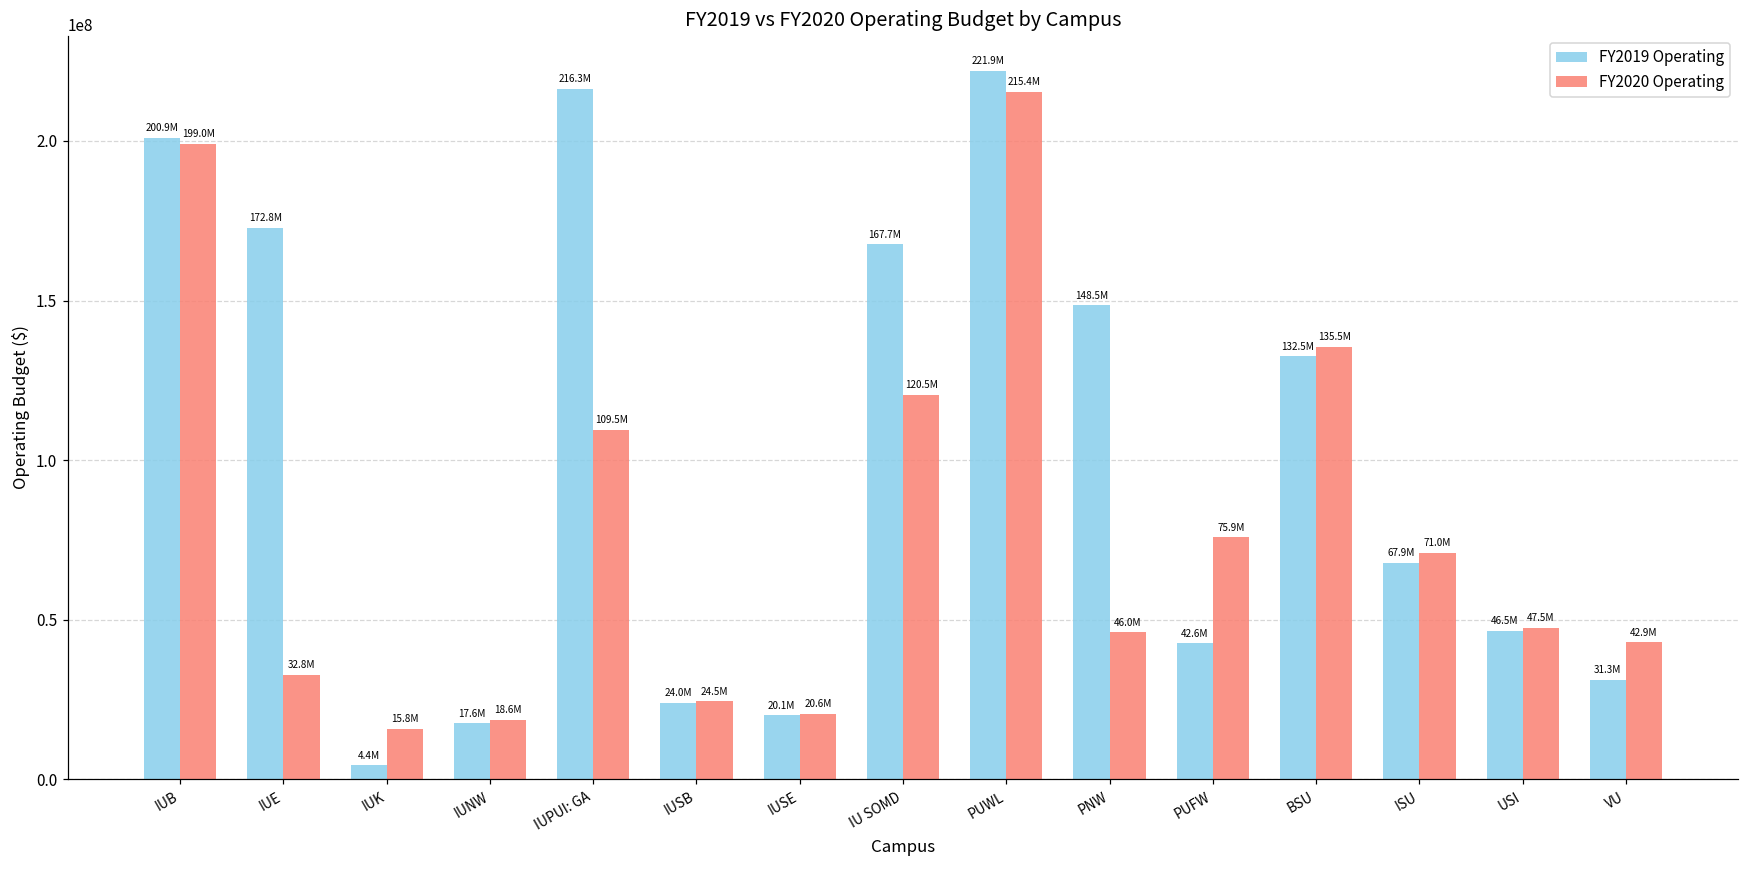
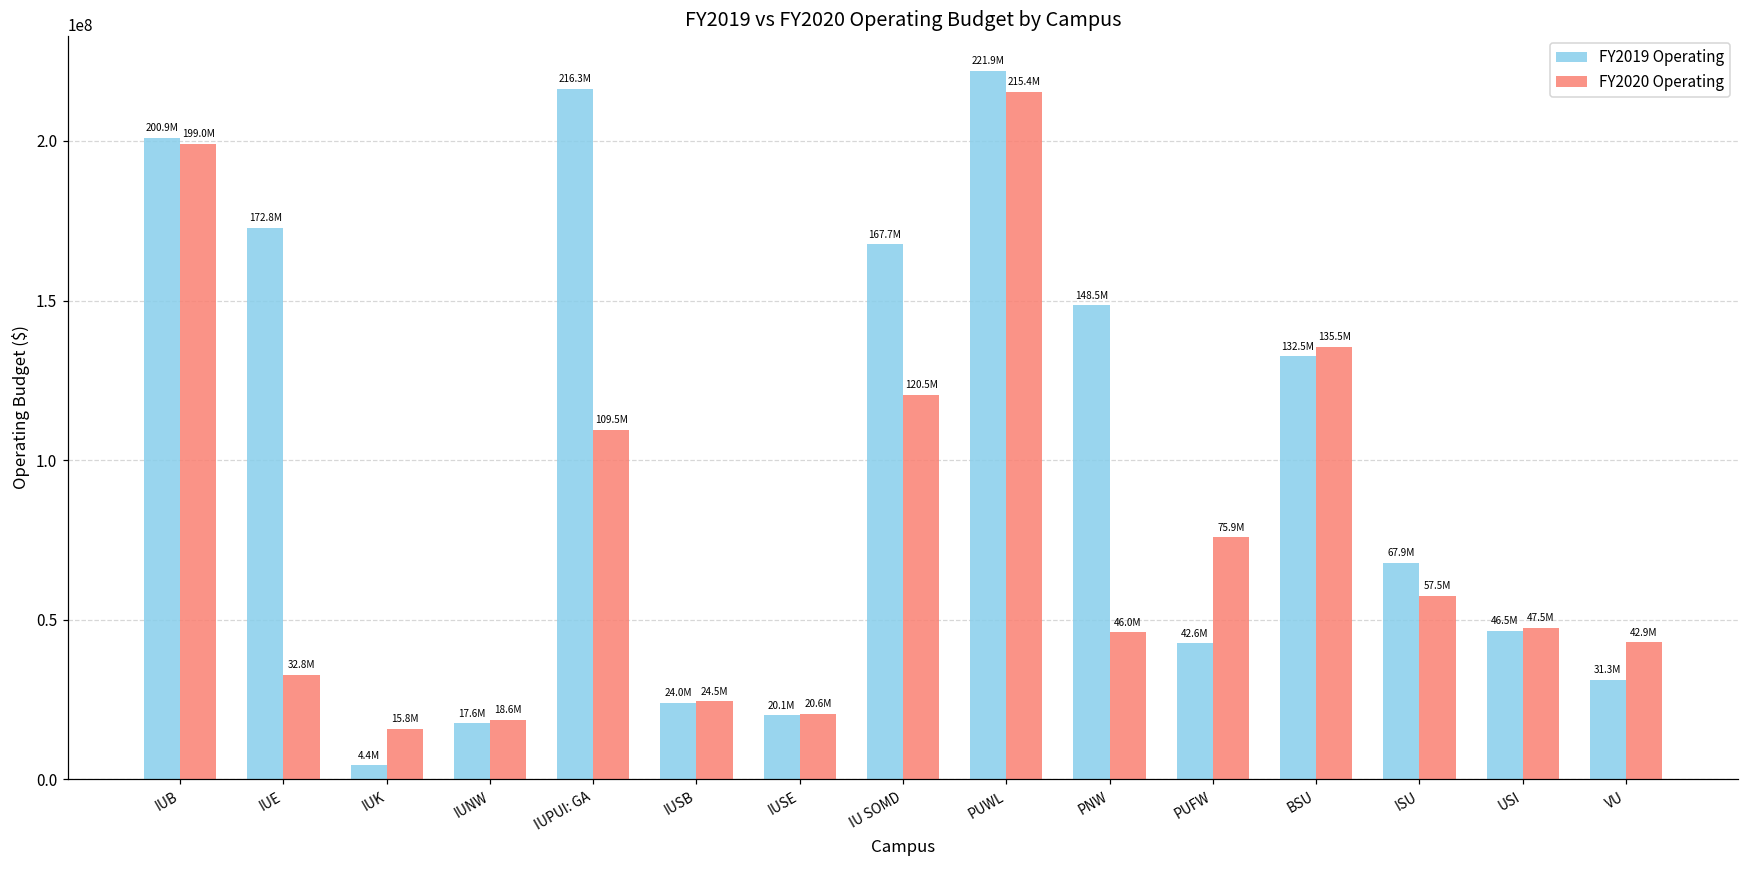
FY2020 Operating, ISU: 71.0M -> 57.5M
